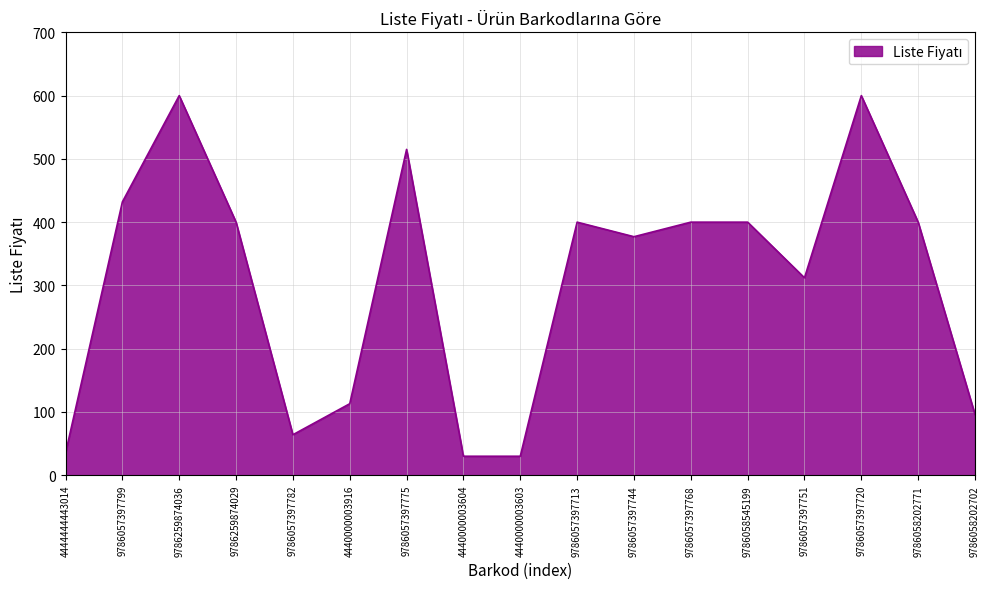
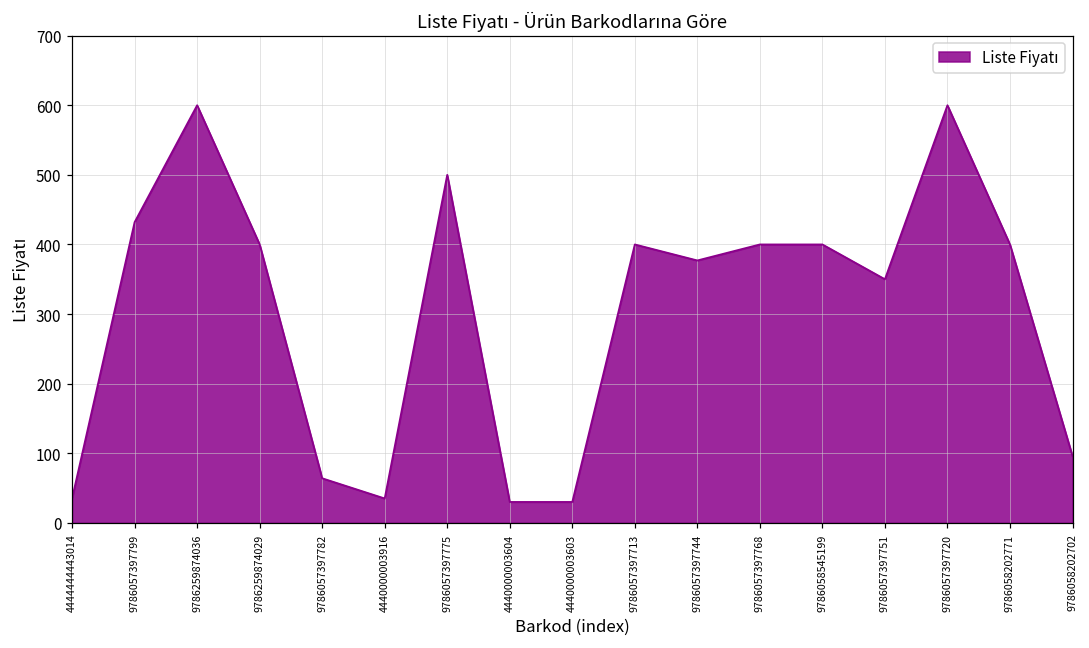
4440000003916: 110 -> 40
9786057397775: 520 -> 500
9786057397751: 310 -> 350
